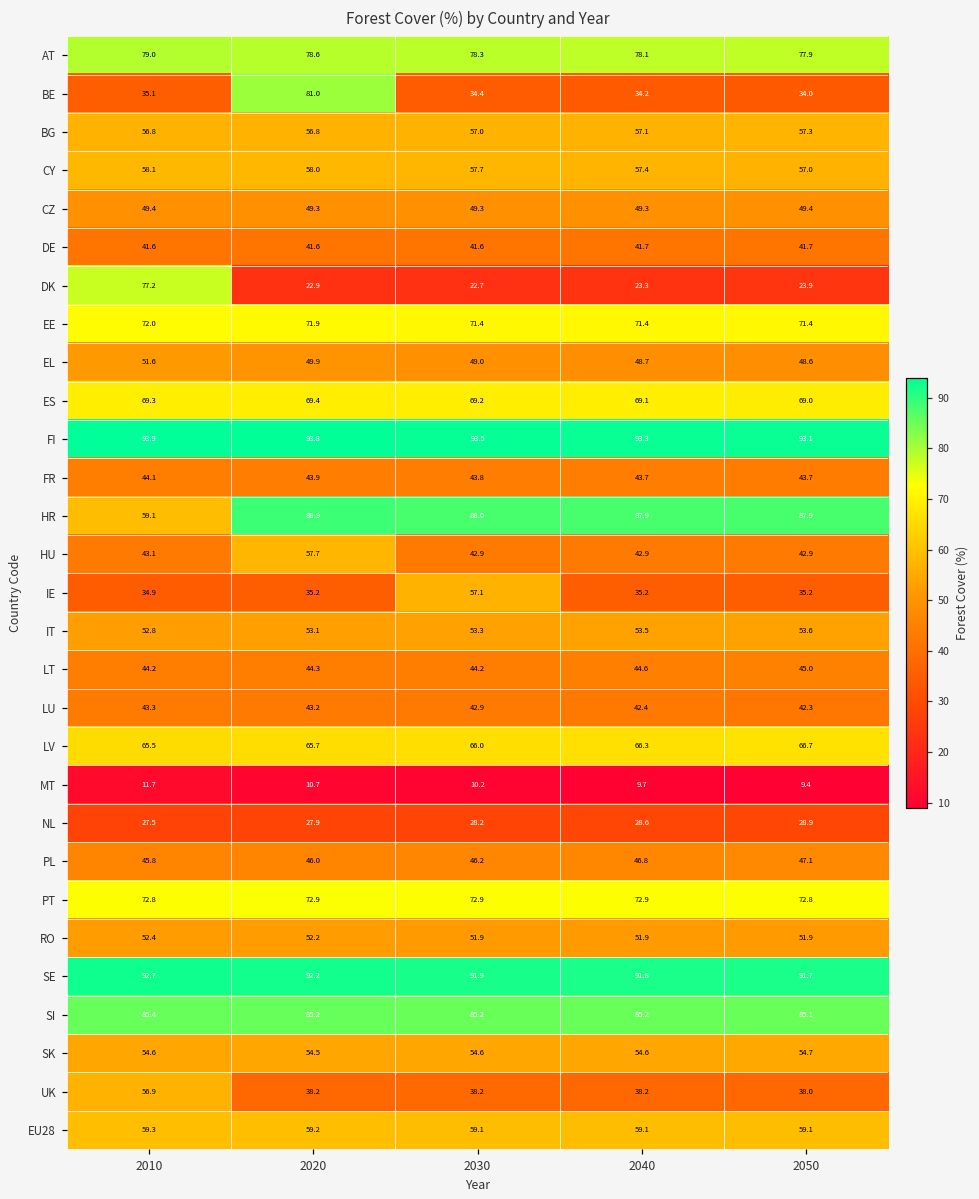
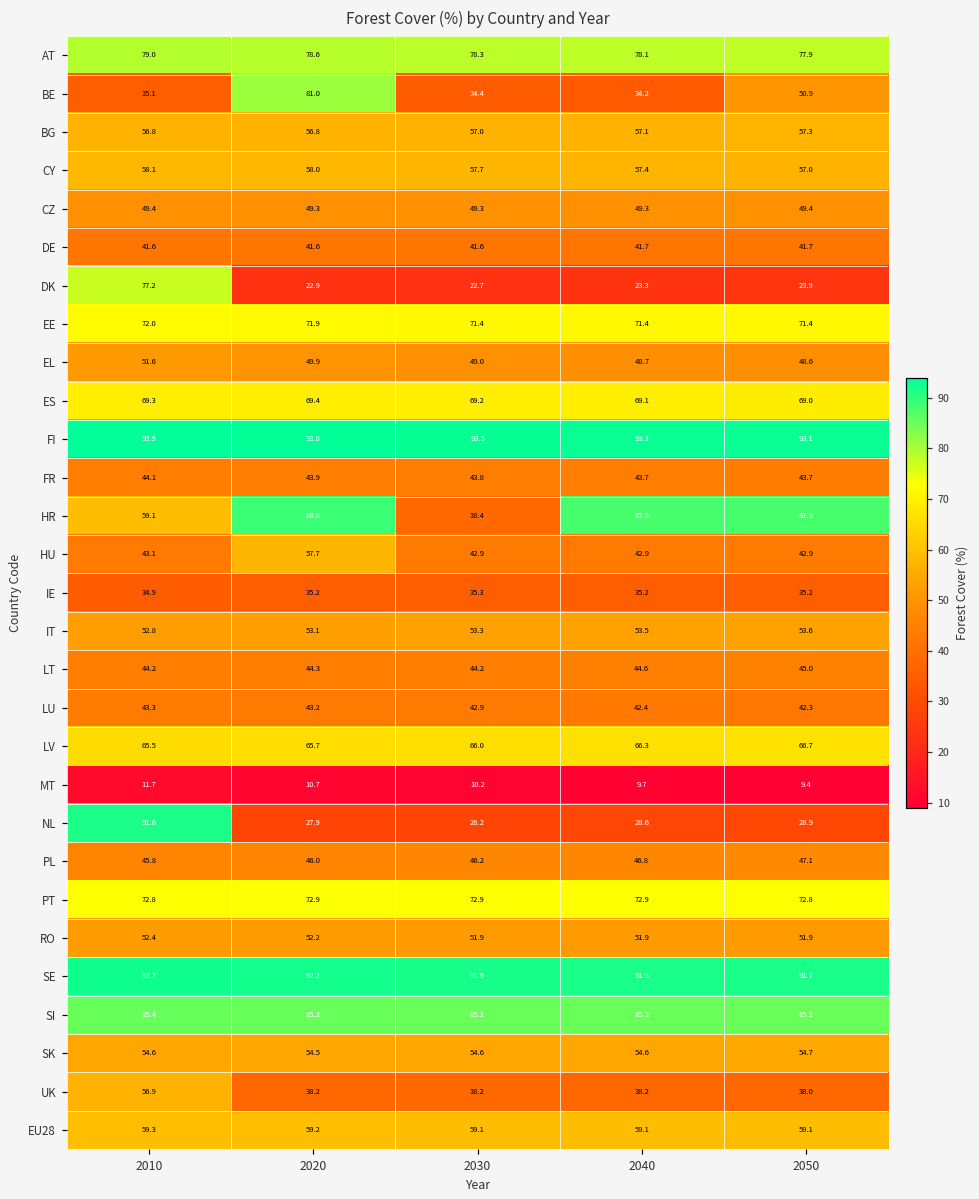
BE, 2050: 34.0 -> 50.9
HR, 2030: 88.0 -> 38.4
IE, 2030: 57.1 -> 35.3
NL, 2010: 27.5 -> 91.6
